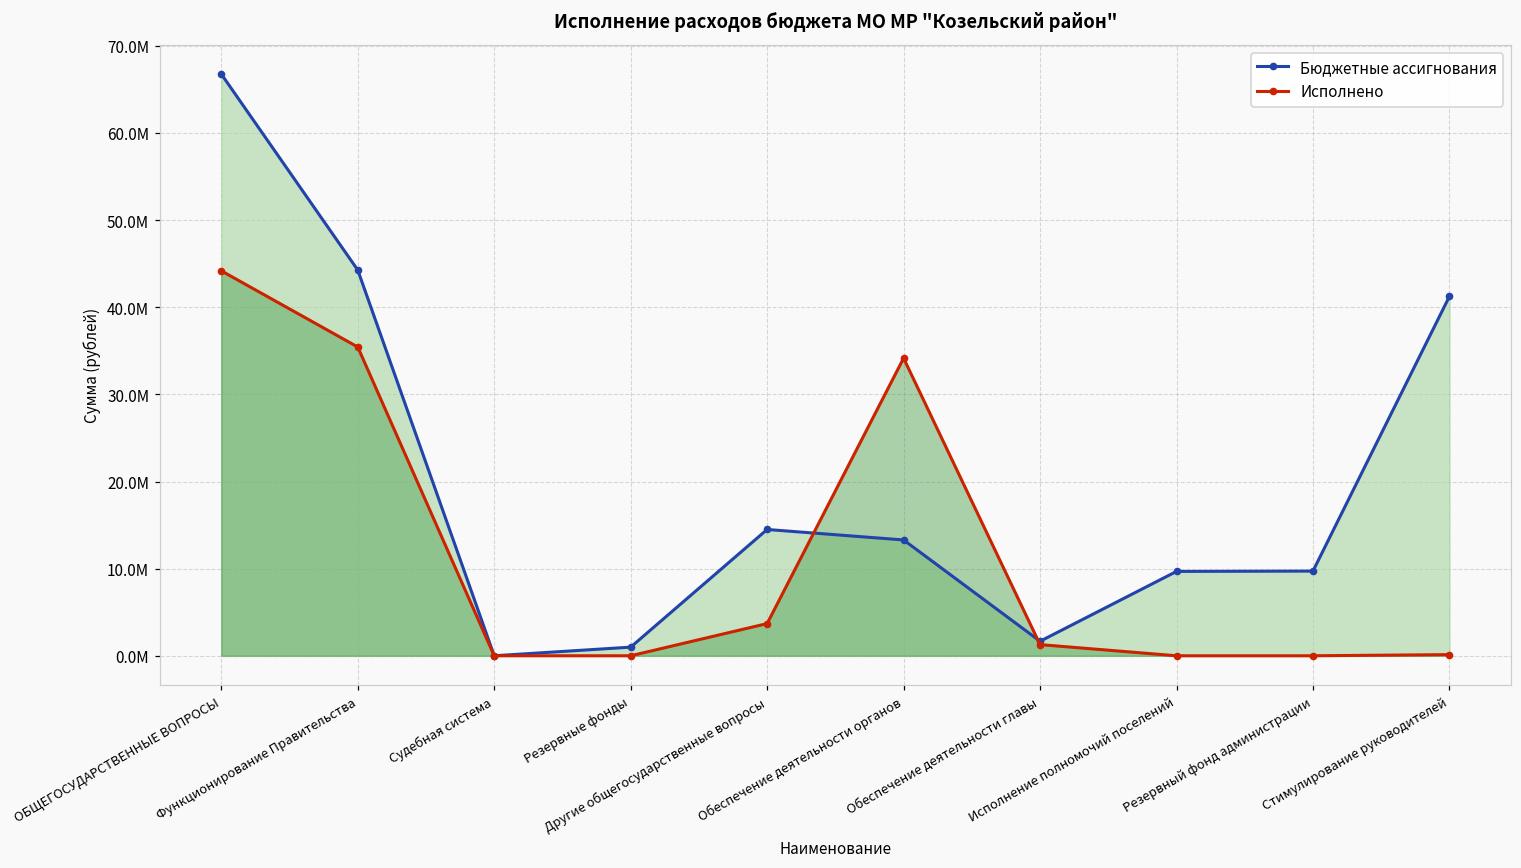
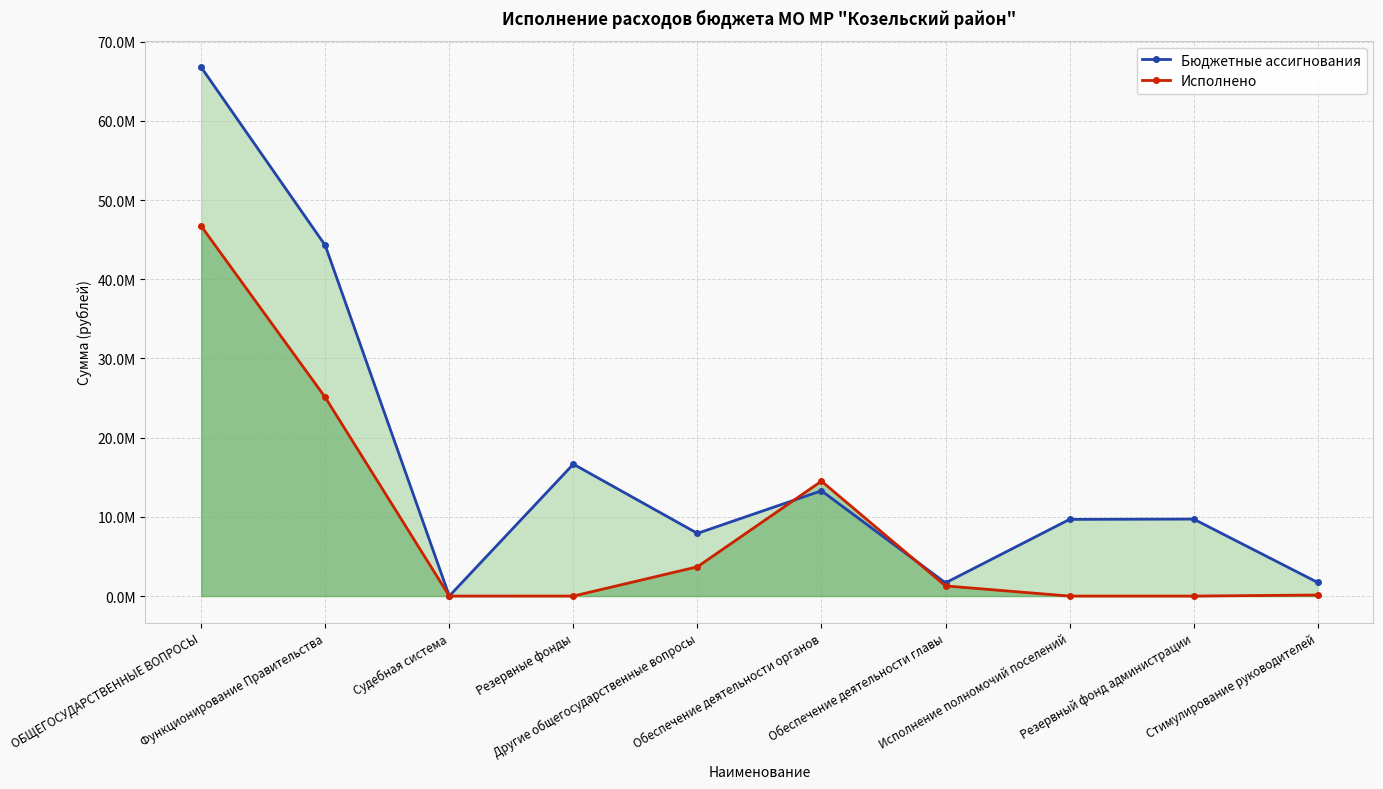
Исполнено, ОБЩЕГОСУДАРСТВЕННЫЕ ВОПРОСЫ: 44000000 -> 47000000
Исполнено, Функционирование Правительства: 35000000 -> 25000000
Бюджетные ассигнования, Резервные фонды: 1000000 -> 17000000
Бюджетные ассигнования, Другие общегосударственные вопросы: 14000000 -> 8000000
Исполнено, Обеспечение деятельности органов: 34000000 -> 15000000
Бюджетные ассигнования, Стимулирование руководителей: 41000000 -> 2000000
